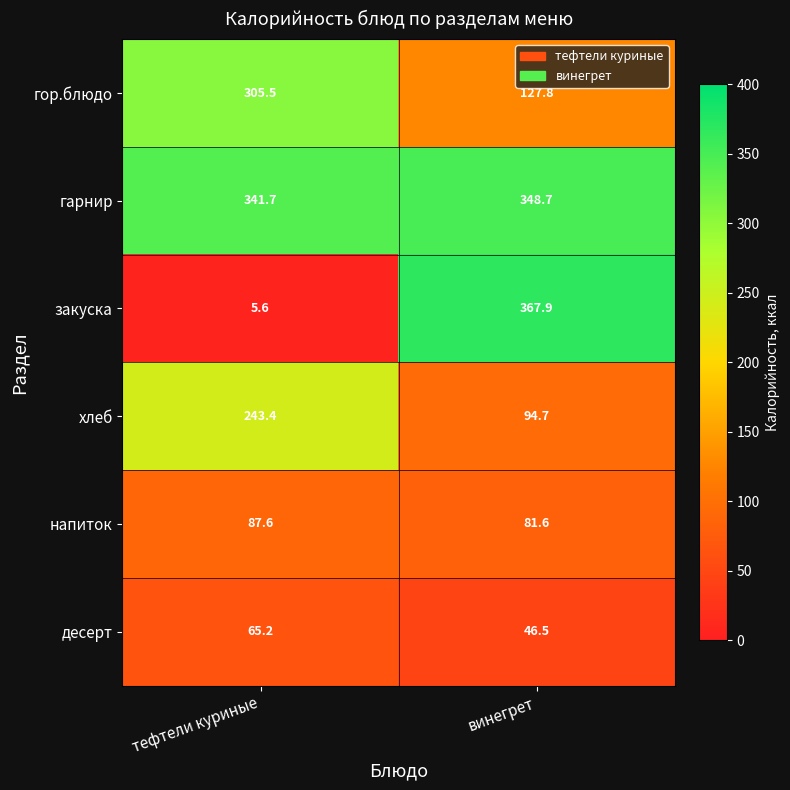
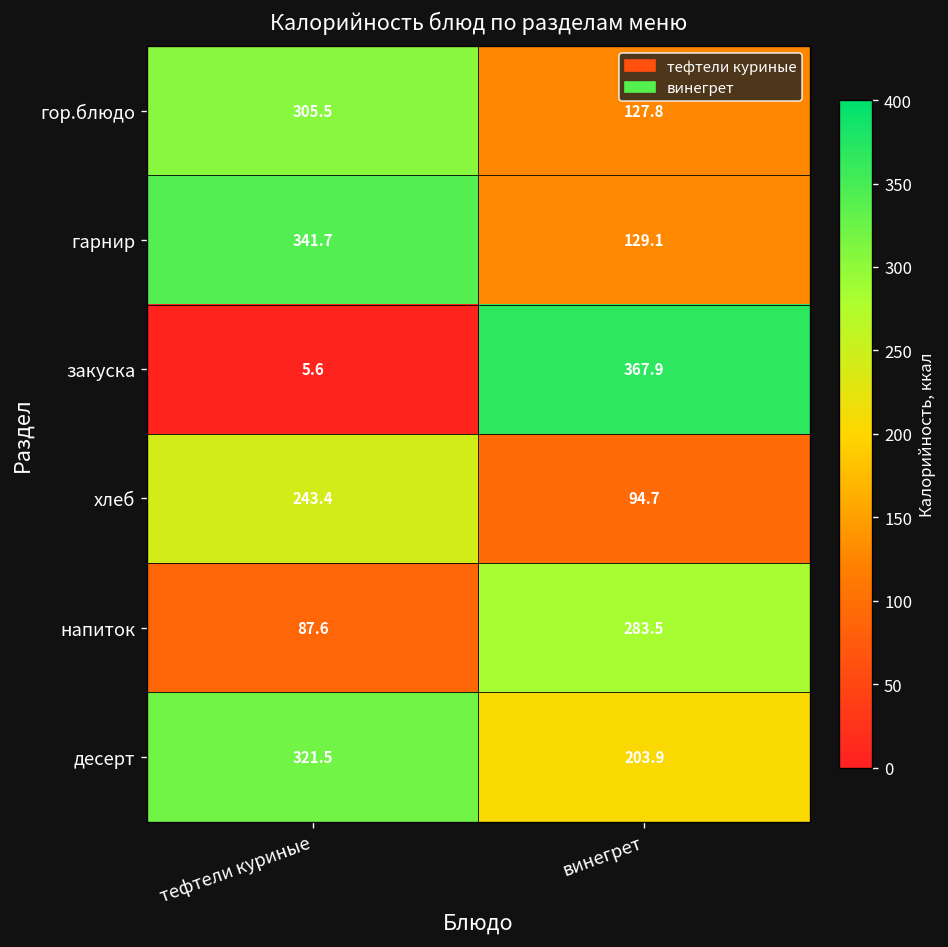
гарнир, винегрет: 348.7 -> 129.1
напиток, винегрет: 81.6 -> 283.5
десерт, тефтели куриные: 65.2 -> 321.5
десерт, винегрет: 46.5 -> 203.9
